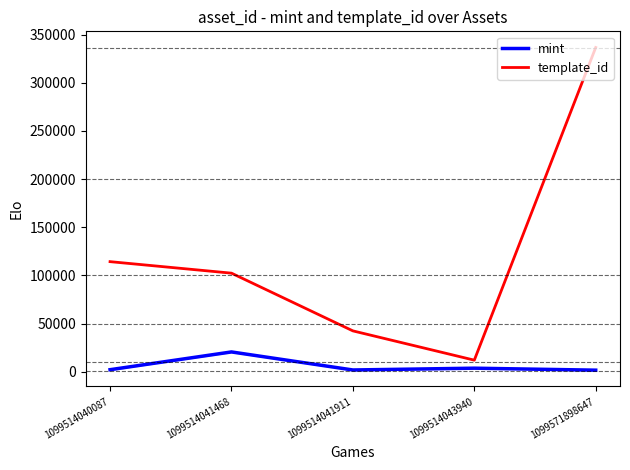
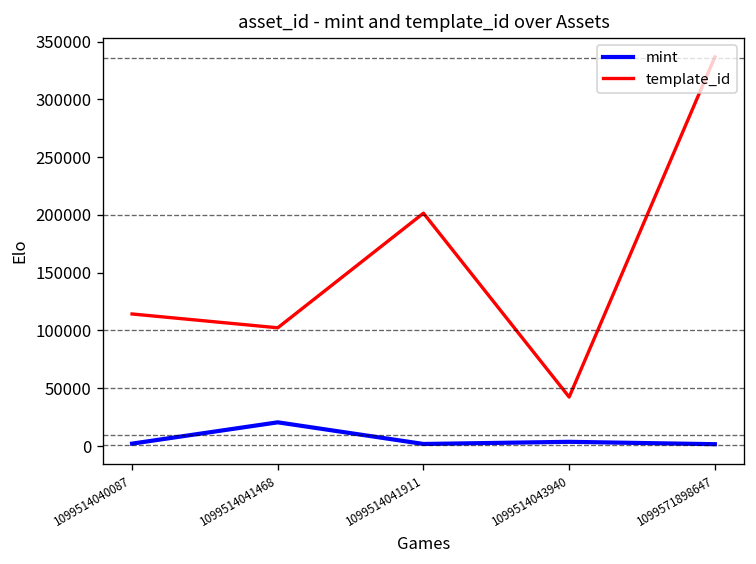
template_id, 1099514041911: 40000 -> 200000
template_id, 1099514043940: 10000 -> 40000
